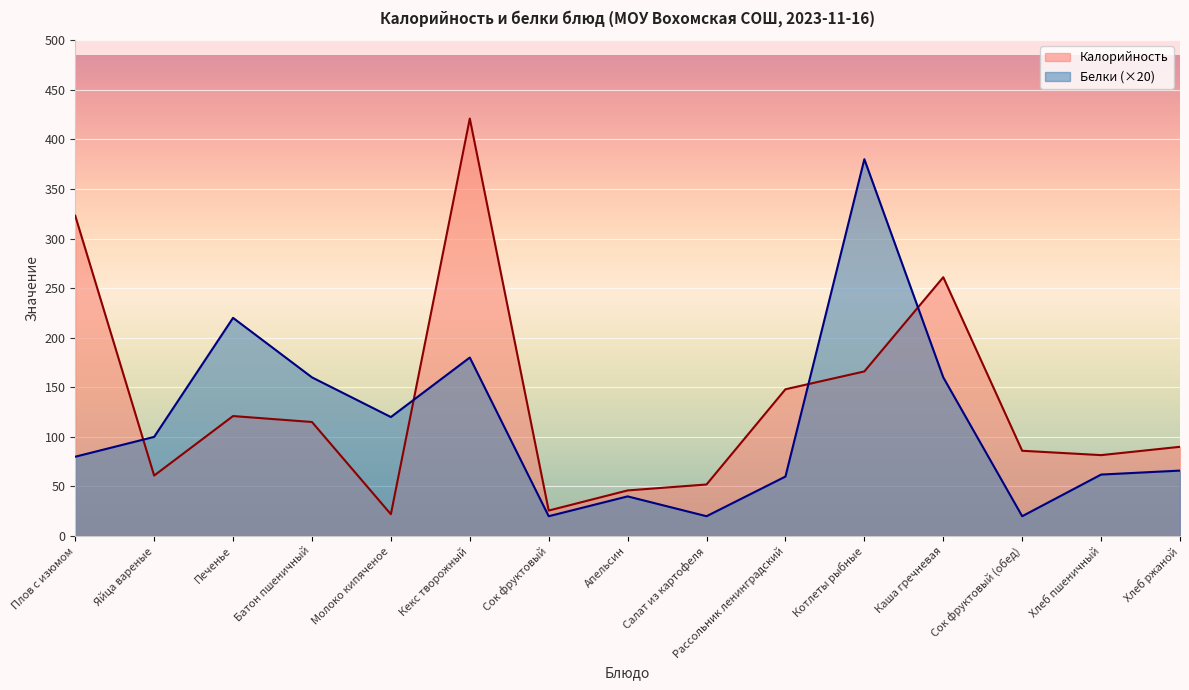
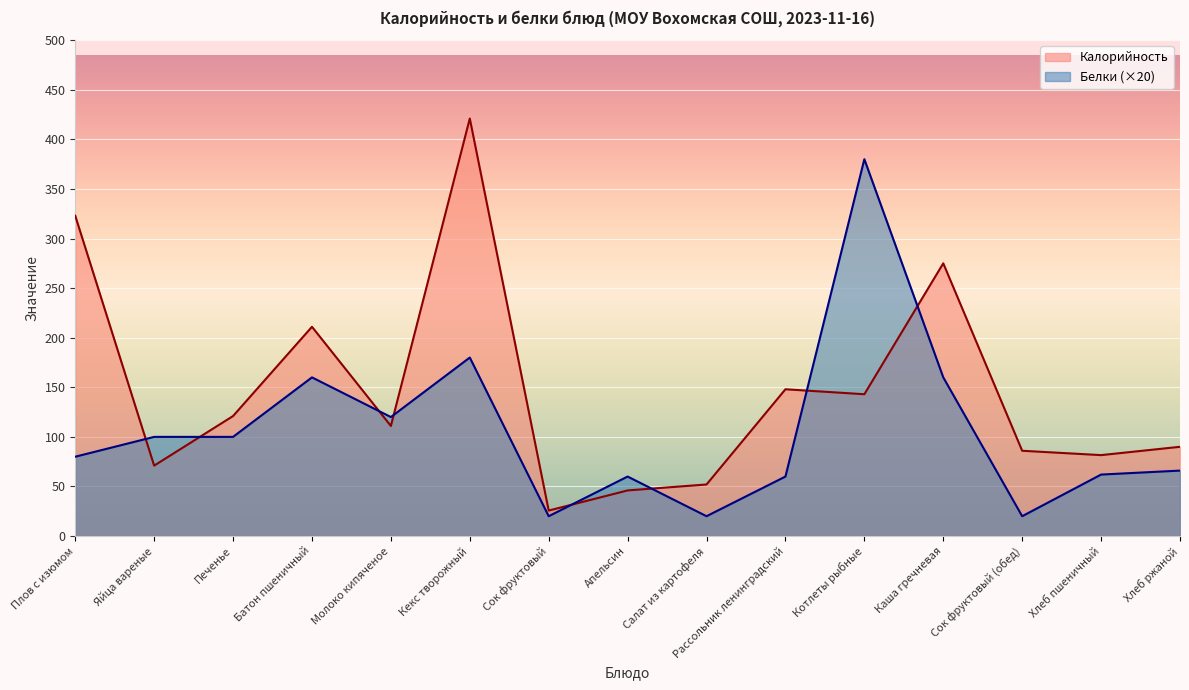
Калорийность, Яйца вареные: 60 -> 70
Белки (×20), Печенье: 220 -> 100
Калорийность, Батон пшеничный: 120 -> 210
Калорийность, Молоко кипяченое: 20 -> 110
Белки (×20), Апельсин: 40 -> 60
Калорийность, Котлеты рыбные: 170 -> 140
Калорийность, Каша гречневая: 260 -> 280
